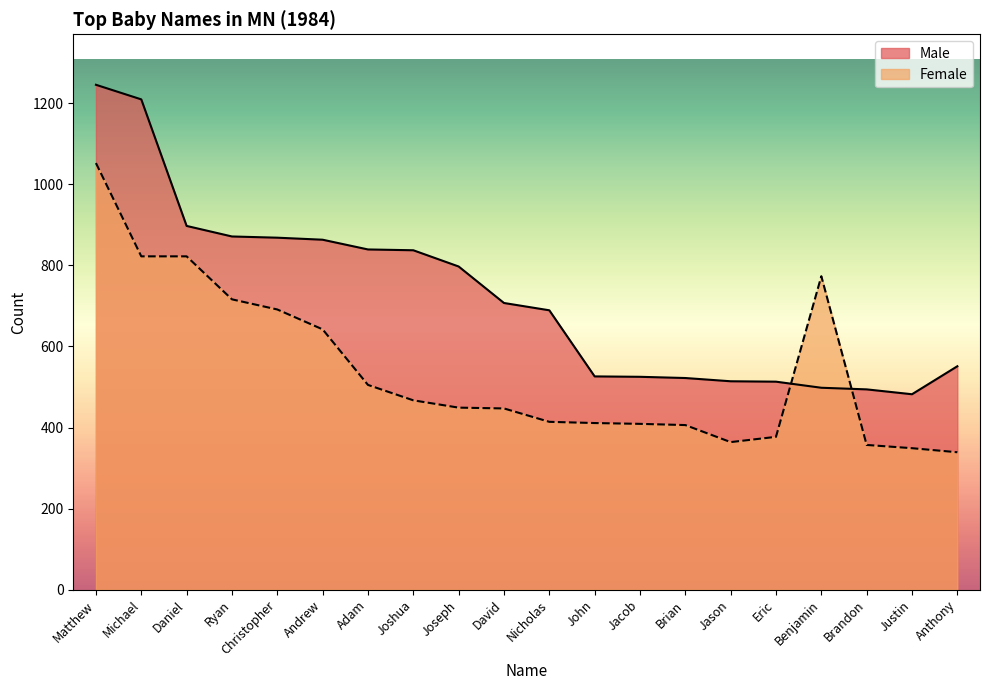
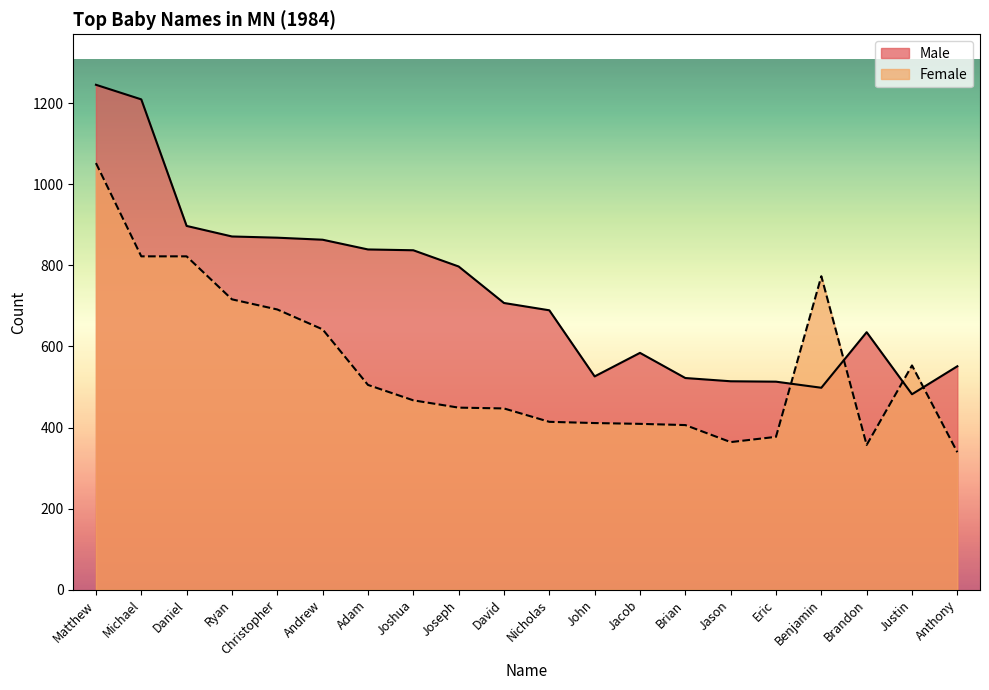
Male, Jacob: 530 -> 580
Male, Brandon: 490 -> 640
Female, Justin: 350 -> 550
